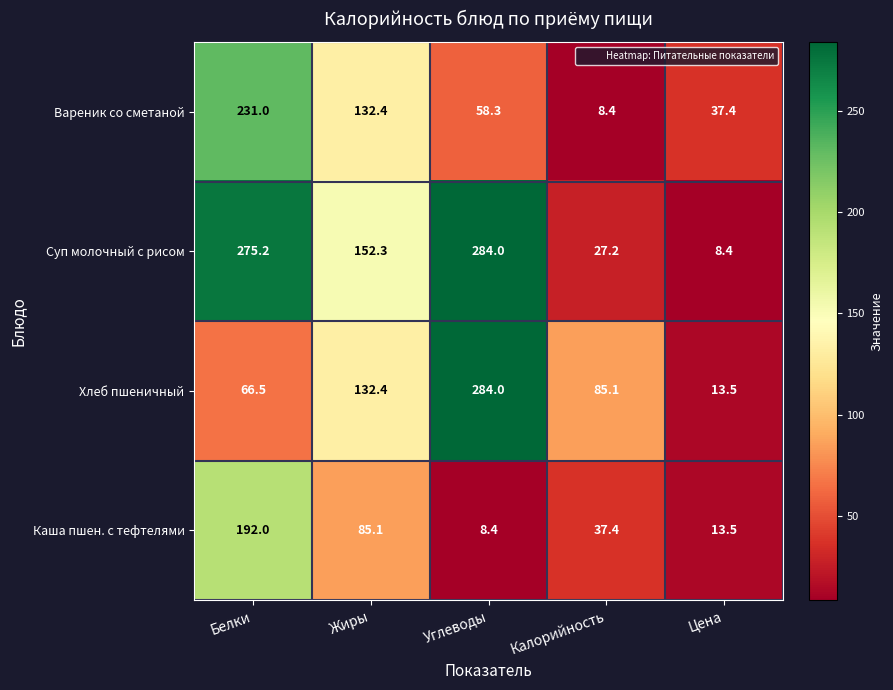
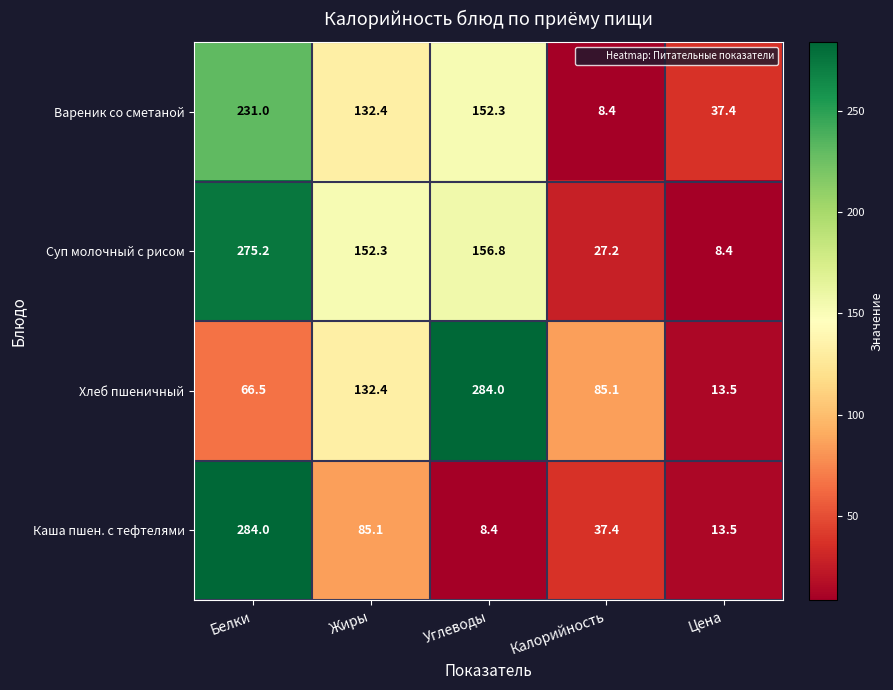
Вареник со сметаной, Углеводы: 58.3 -> 152.3
Суп молочный с рисом, Углеводы: 284.0 -> 156.8
Каша пшен. с тефтелями, Белки: 192.0 -> 284.0
